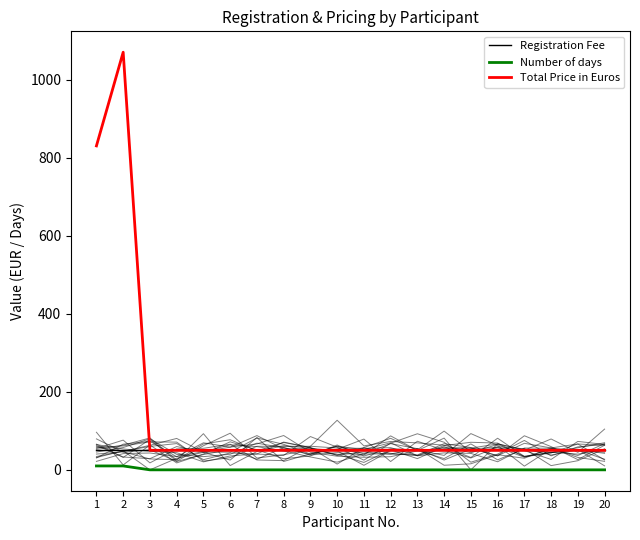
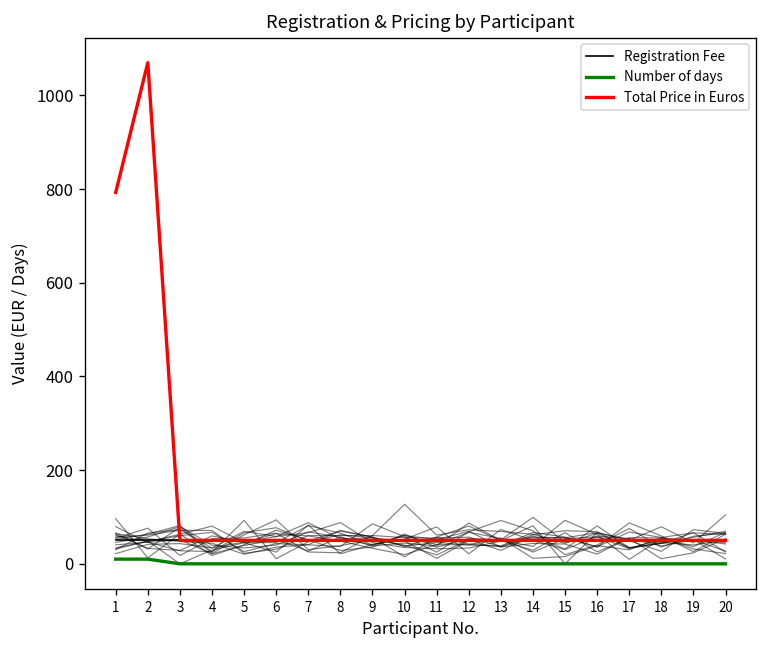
Total Price in Euros, 1: 830 -> 790
